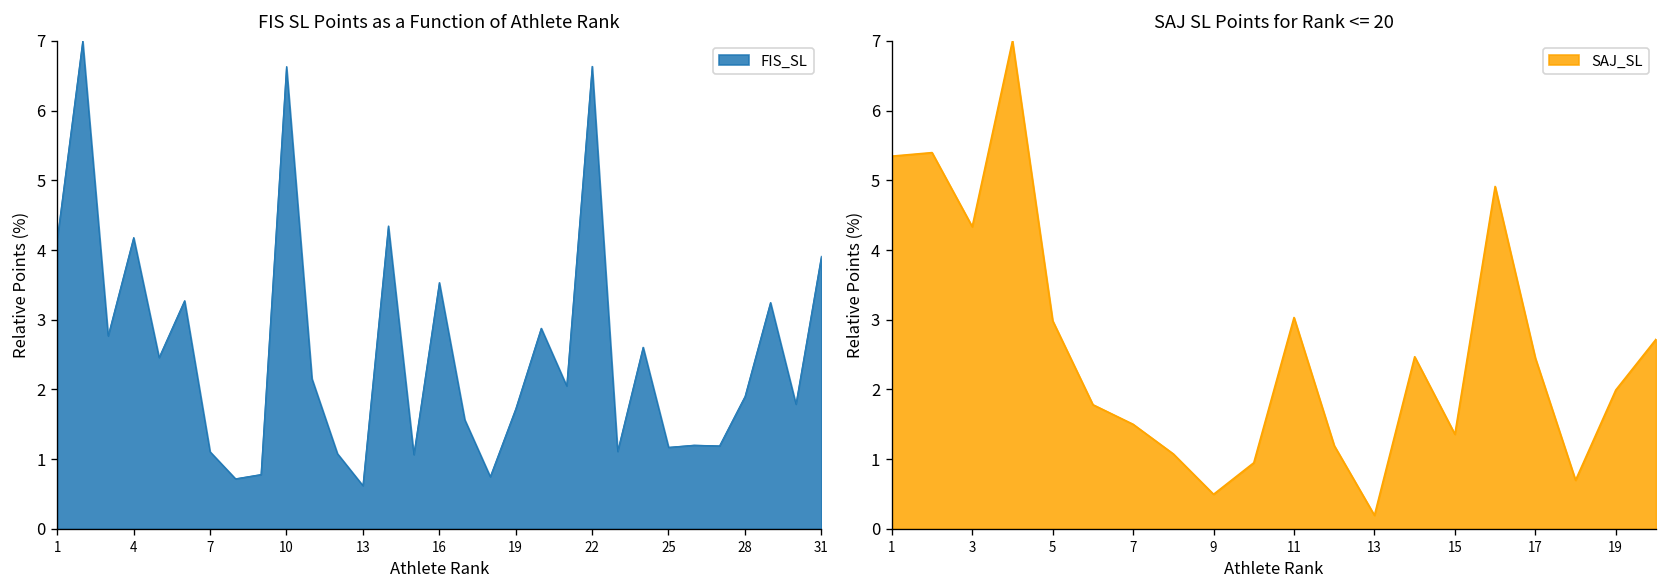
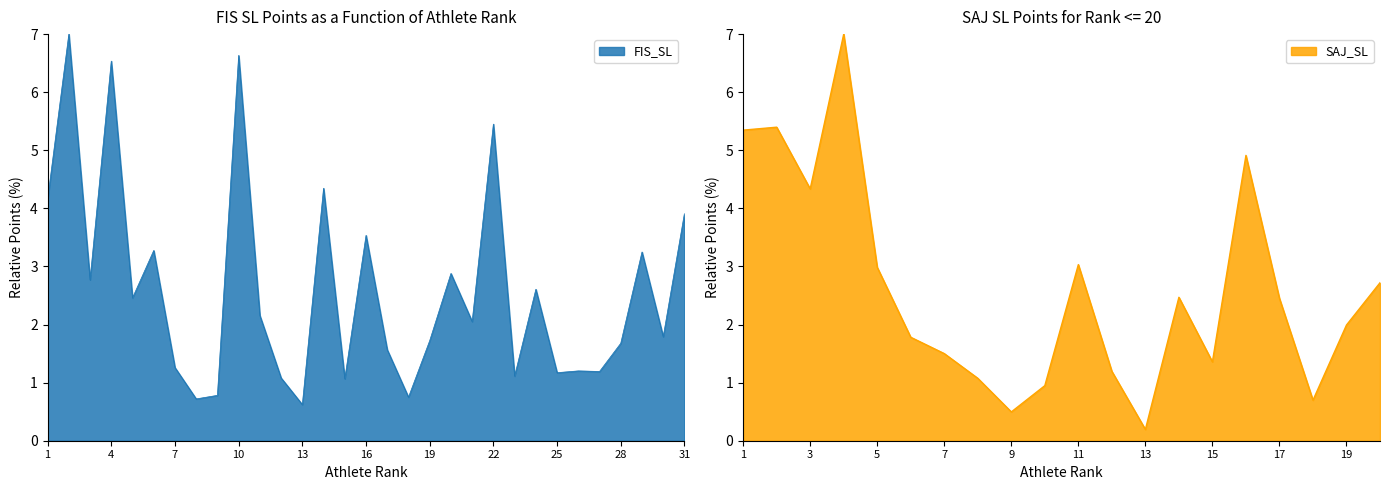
FIS SL Points as a Function of Athlete Rank, 4: 4.2 -> 6.5
FIS SL Points as a Function of Athlete Rank, 7: 1.1 -> 1.3
FIS SL Points as a Function of Athlete Rank, 22: 6.6 -> 5.5
FIS SL Points as a Function of Athlete Rank, 28: 1.9 -> 1.7
